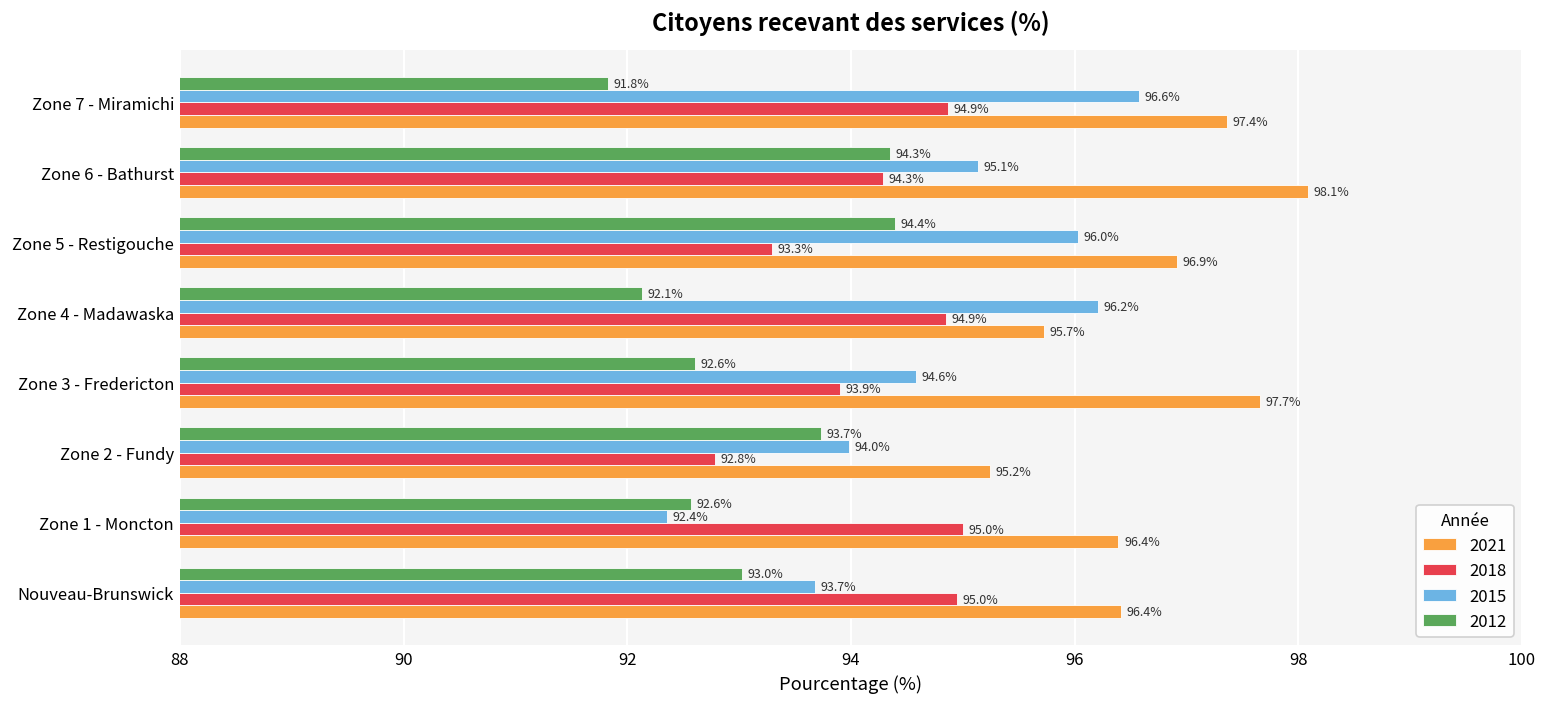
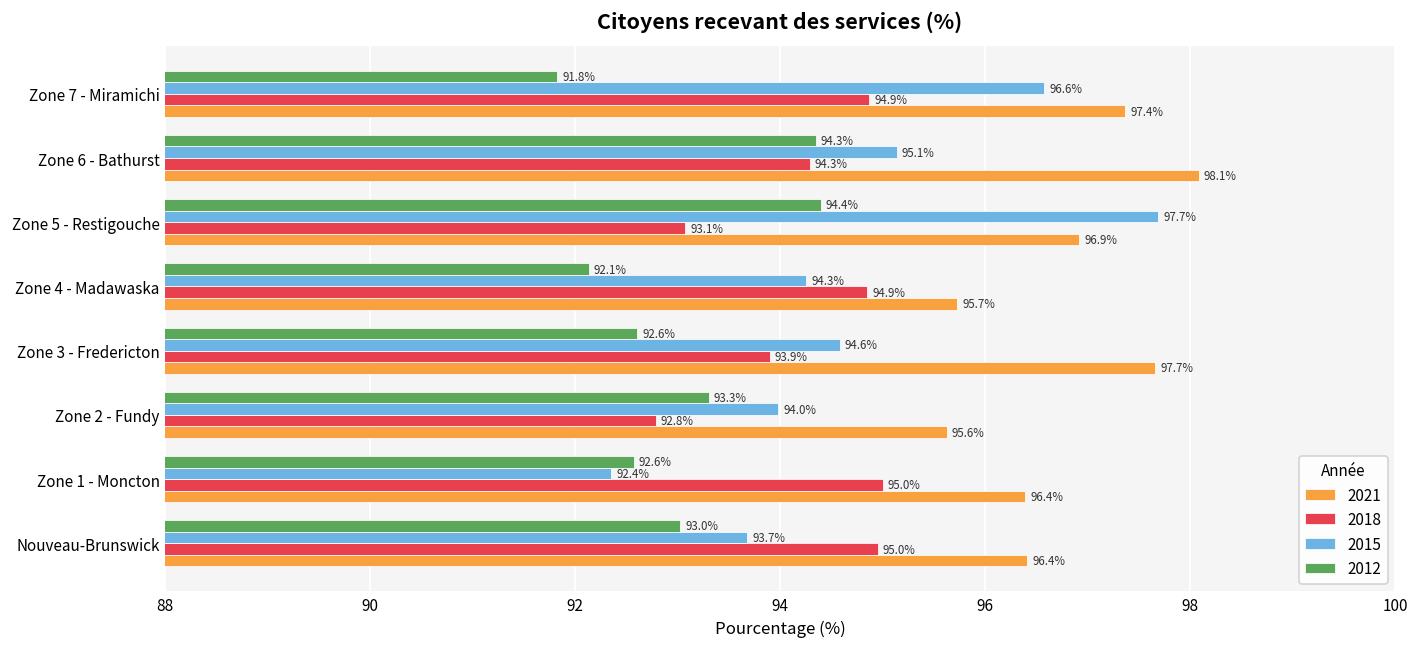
2015, Zone 5 - Restigouche: 96.0% -> 97.7%
2018, Zone 5 - Restigouche: 93.3% -> 93.1%
2015, Zone 4 - Madawaska: 96.2% -> 94.3%
2012, Zone 2 - Fundy: 93.7% -> 93.3%
2021, Zone 2 - Fundy: 95.2% -> 95.6%
